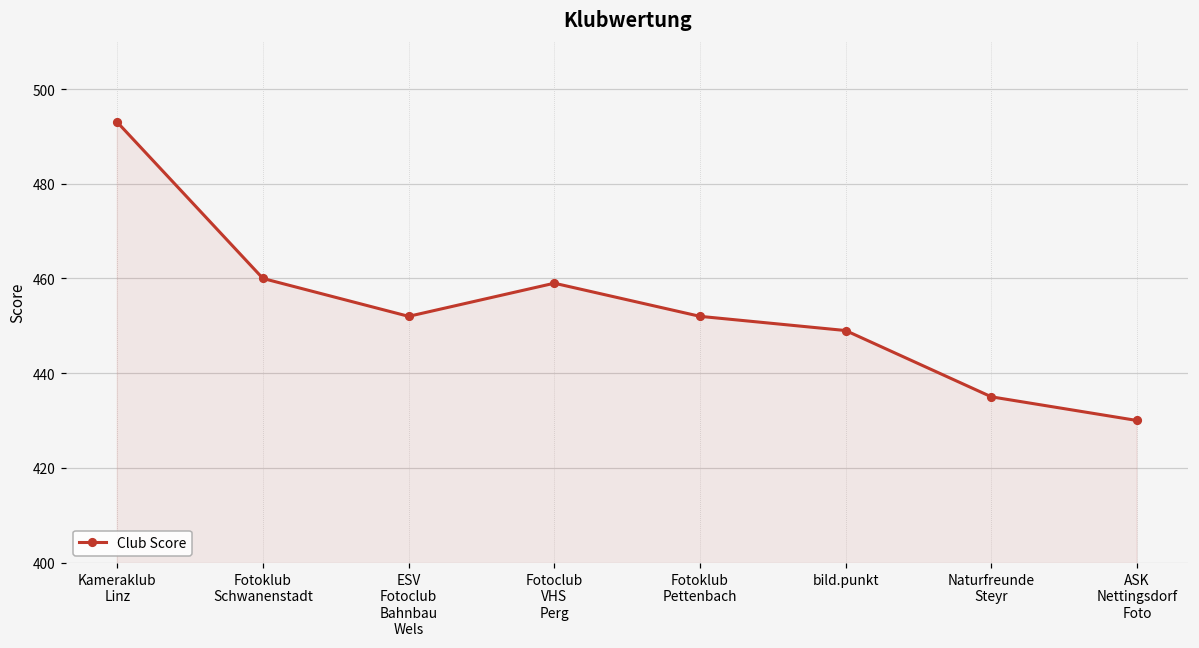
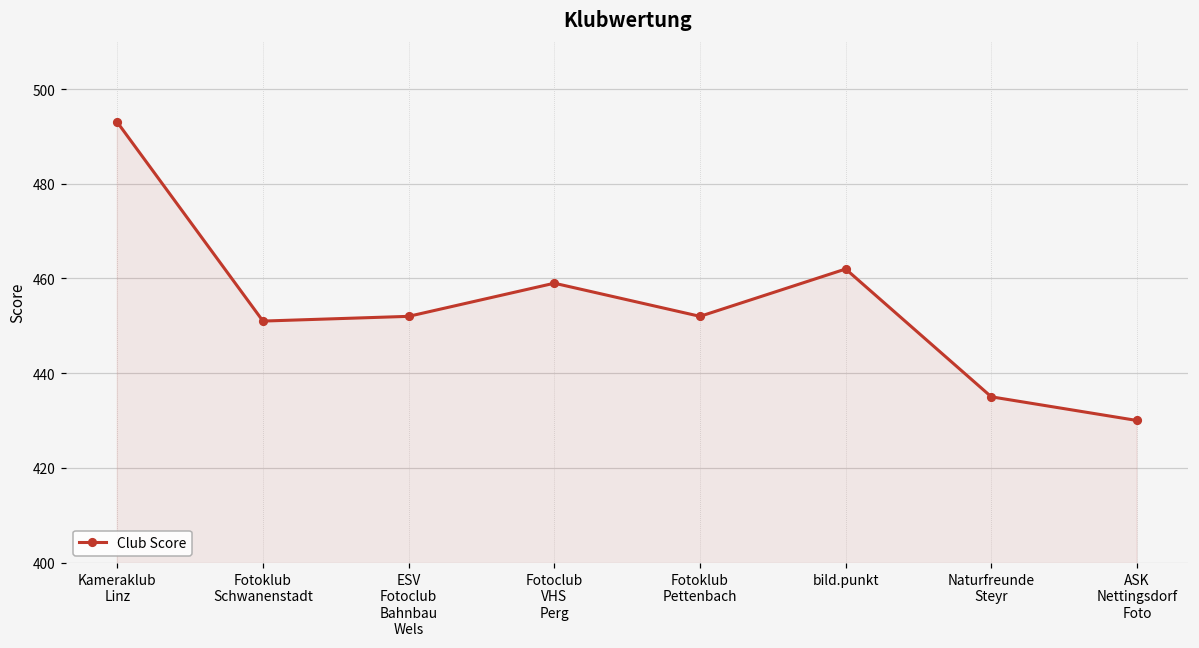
Fotoklub Schwanenstadt: 460 -> 451
bild.punkt: 449 -> 462
